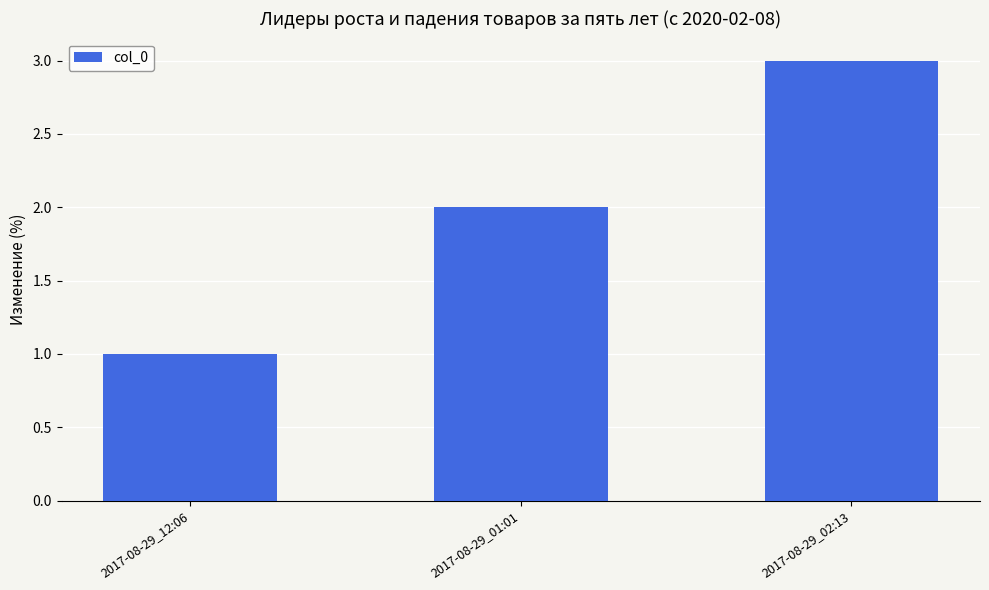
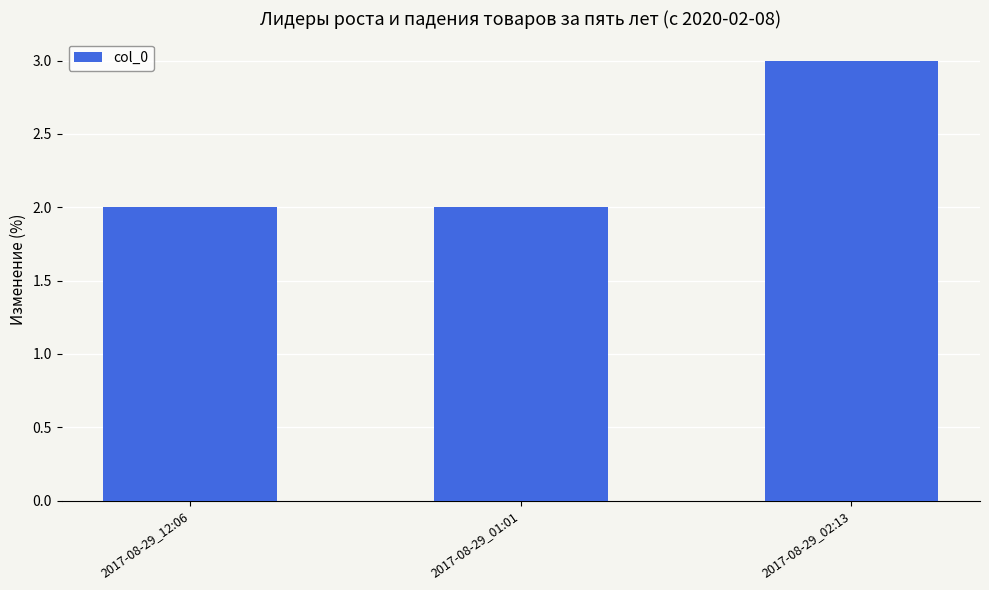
2017-08-29_12:06: 1 -> 2
